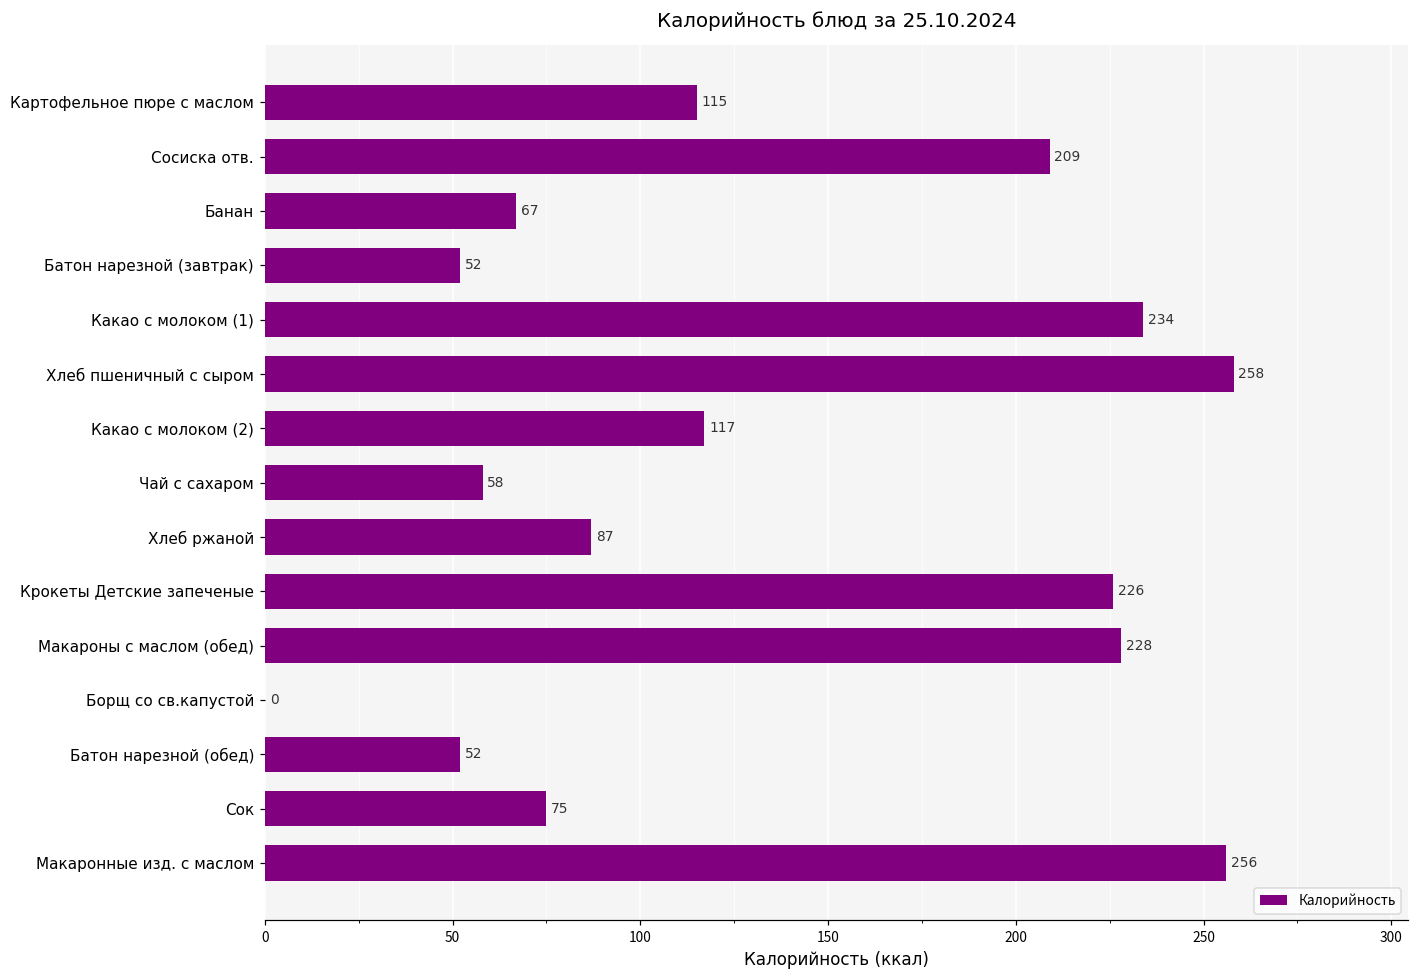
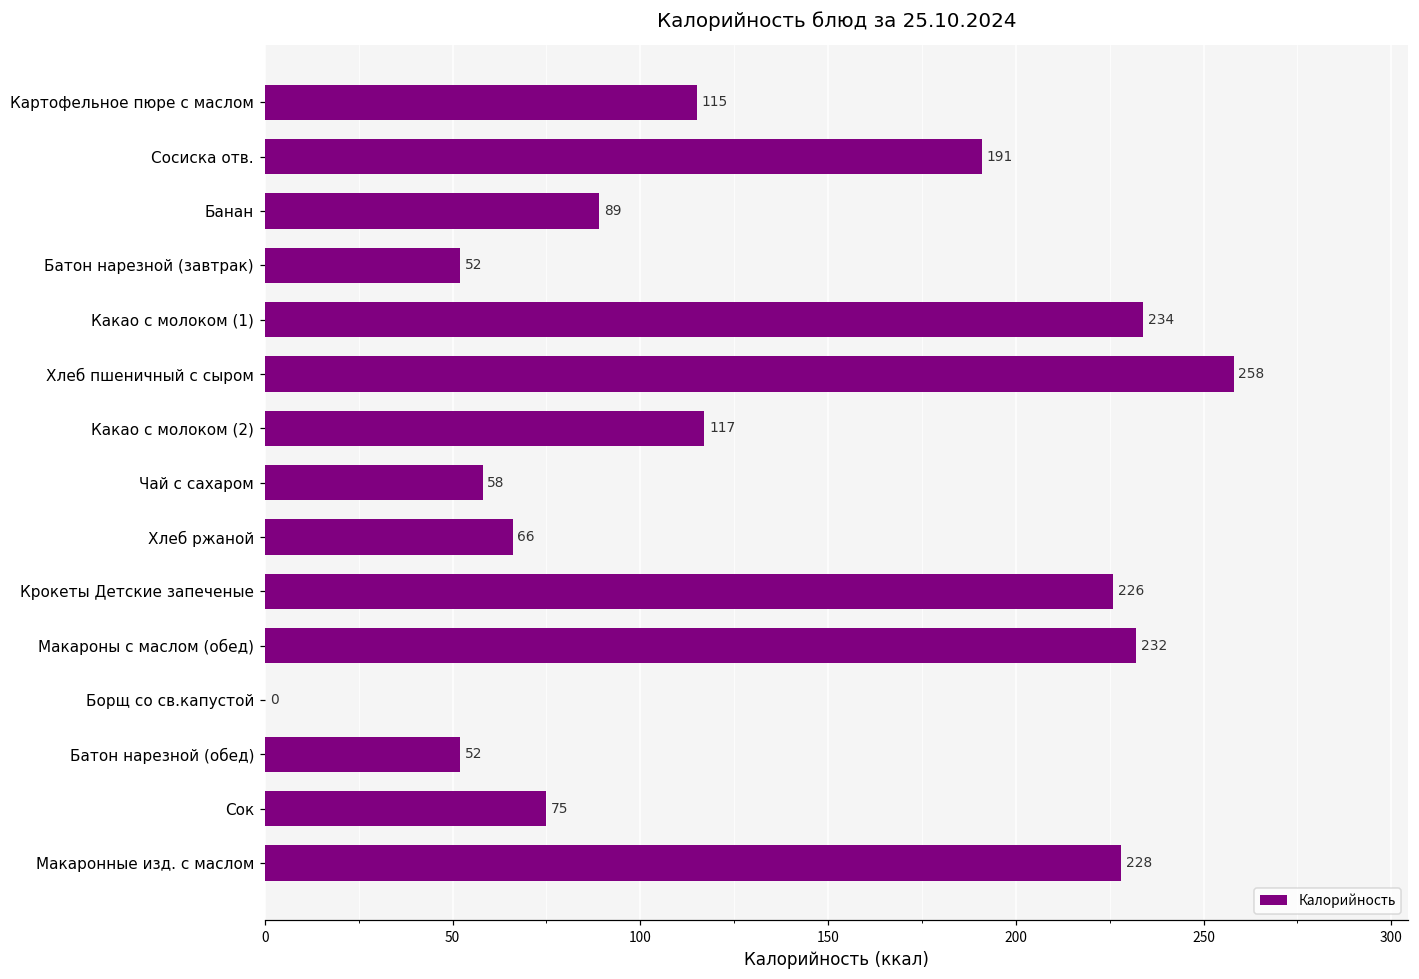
Сосиска отв.: 209 -> 191
Банан: 67 -> 89
Хлеб ржаной: 87 -> 66
Макароны с маслом (обед): 228 -> 232
Макаронные изд. с маслом: 256 -> 228
